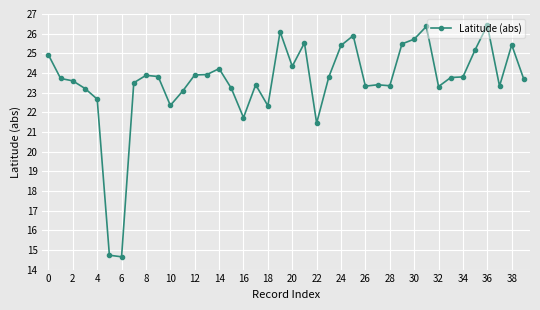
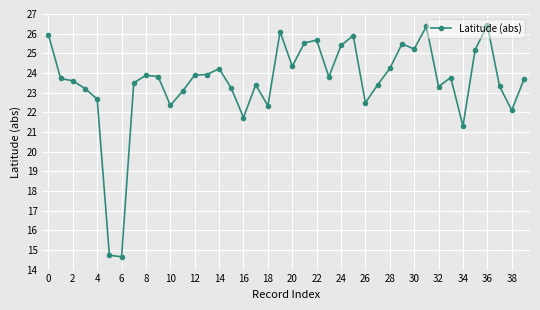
0: 24.9 -> 26.0
22: 21.5 -> 25.7
26: 23.3 -> 22.5
28: 23.4 -> 24.2
30: 25.7 -> 25.2
34: 23.8 -> 21.3
38: 25.4 -> 22.1
